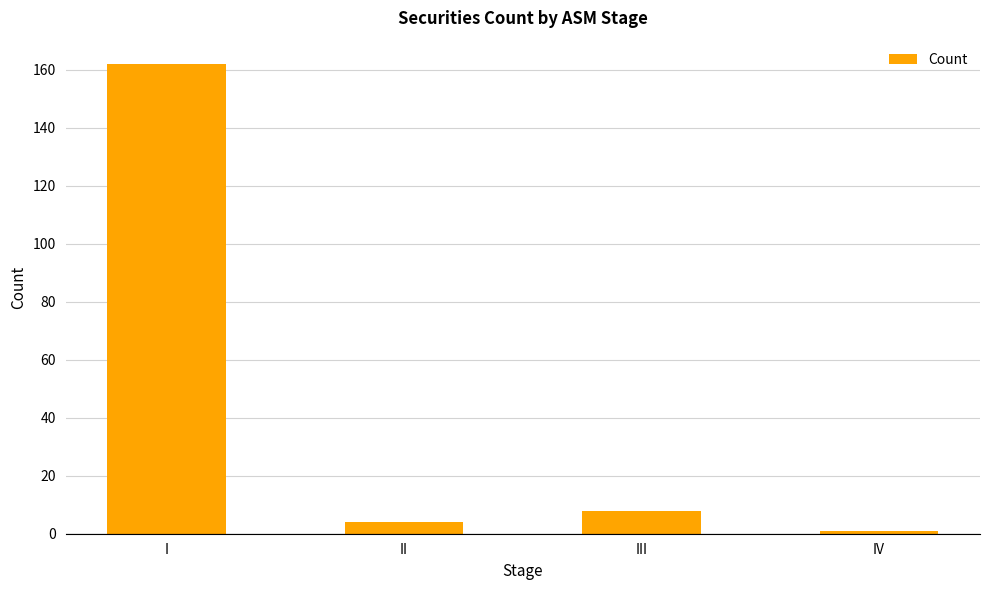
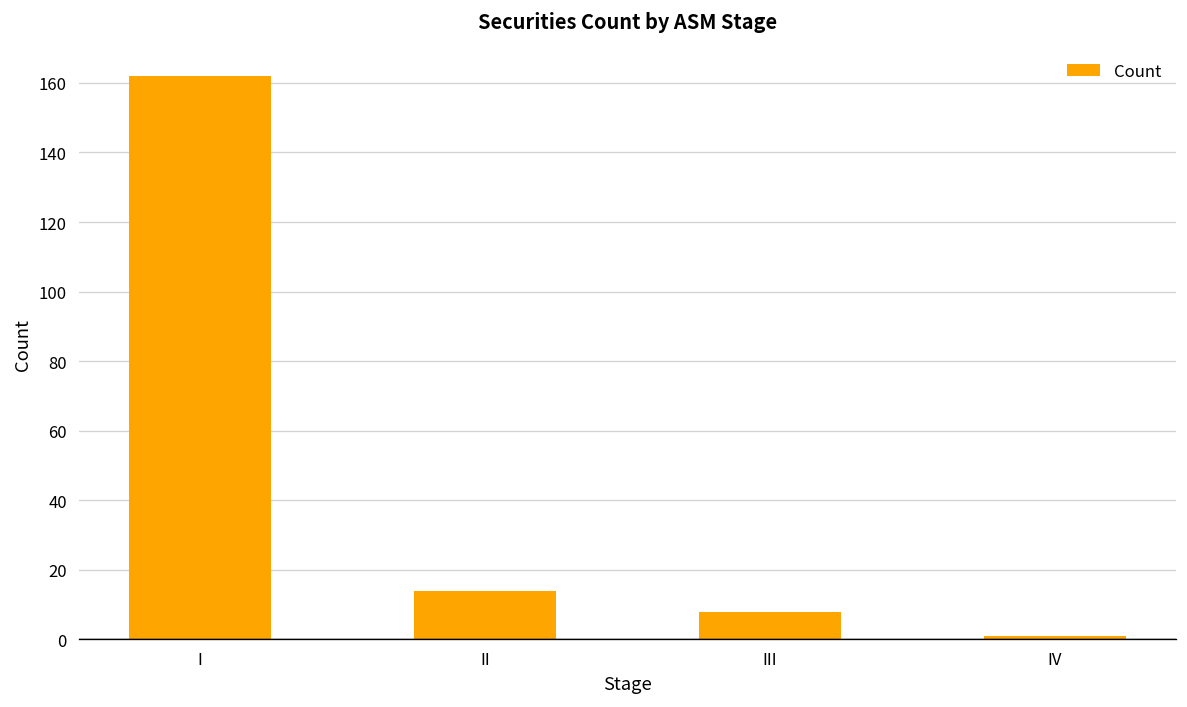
II: 4 -> 14
